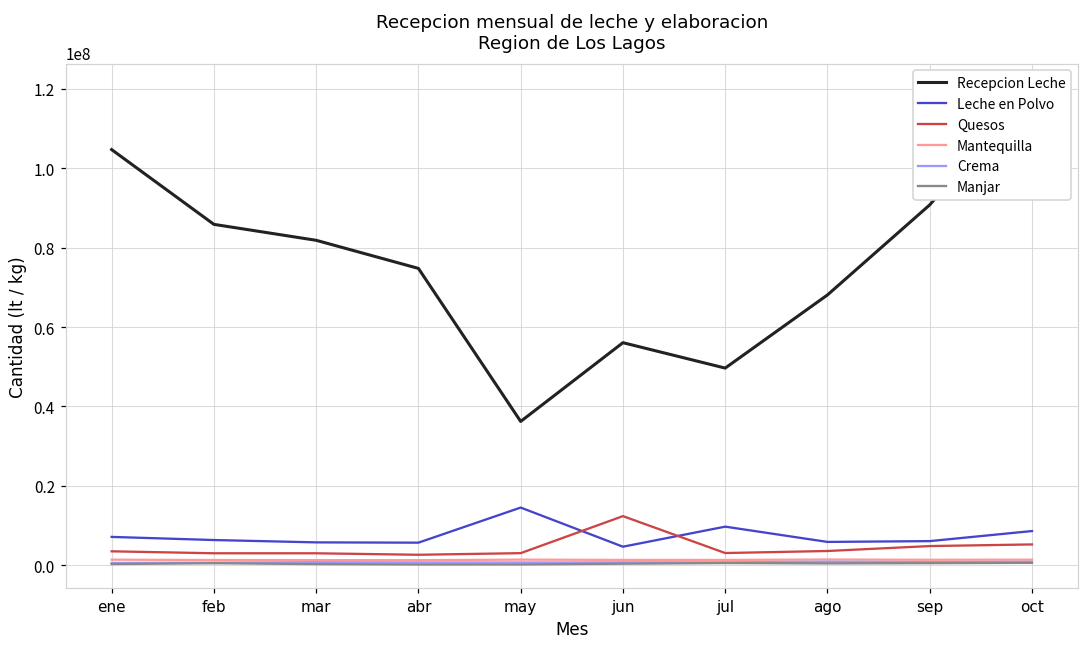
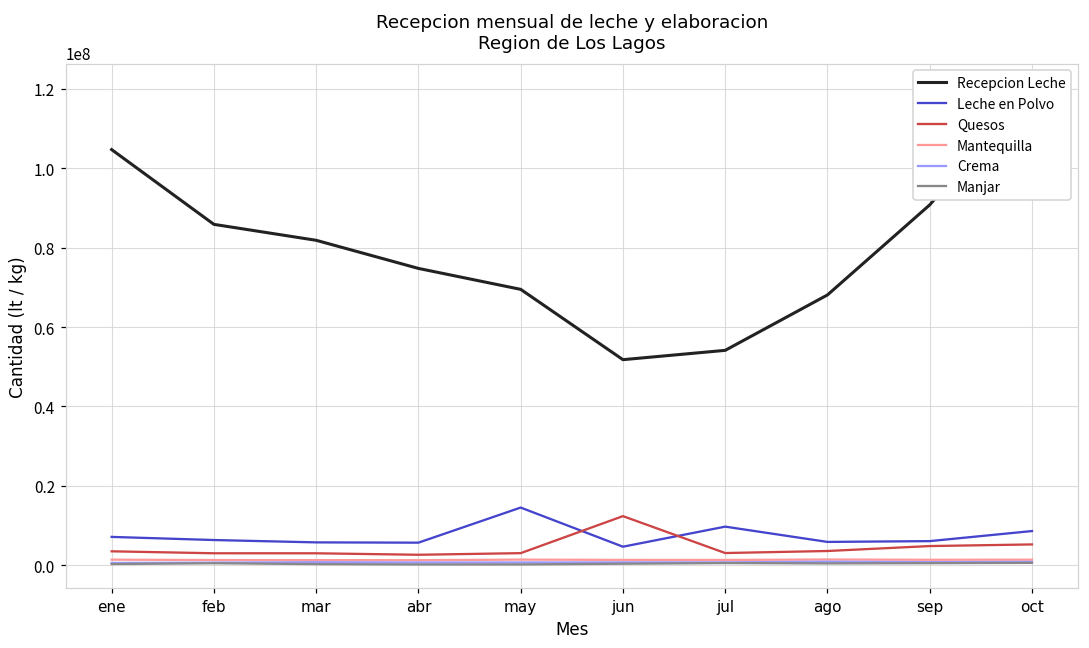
Recepcion Leche, may: 36000000 -> 70000000
Recepcion Leche, jun: 56000000 -> 52000000
Recepcion Leche, jul: 50000000 -> 54000000
